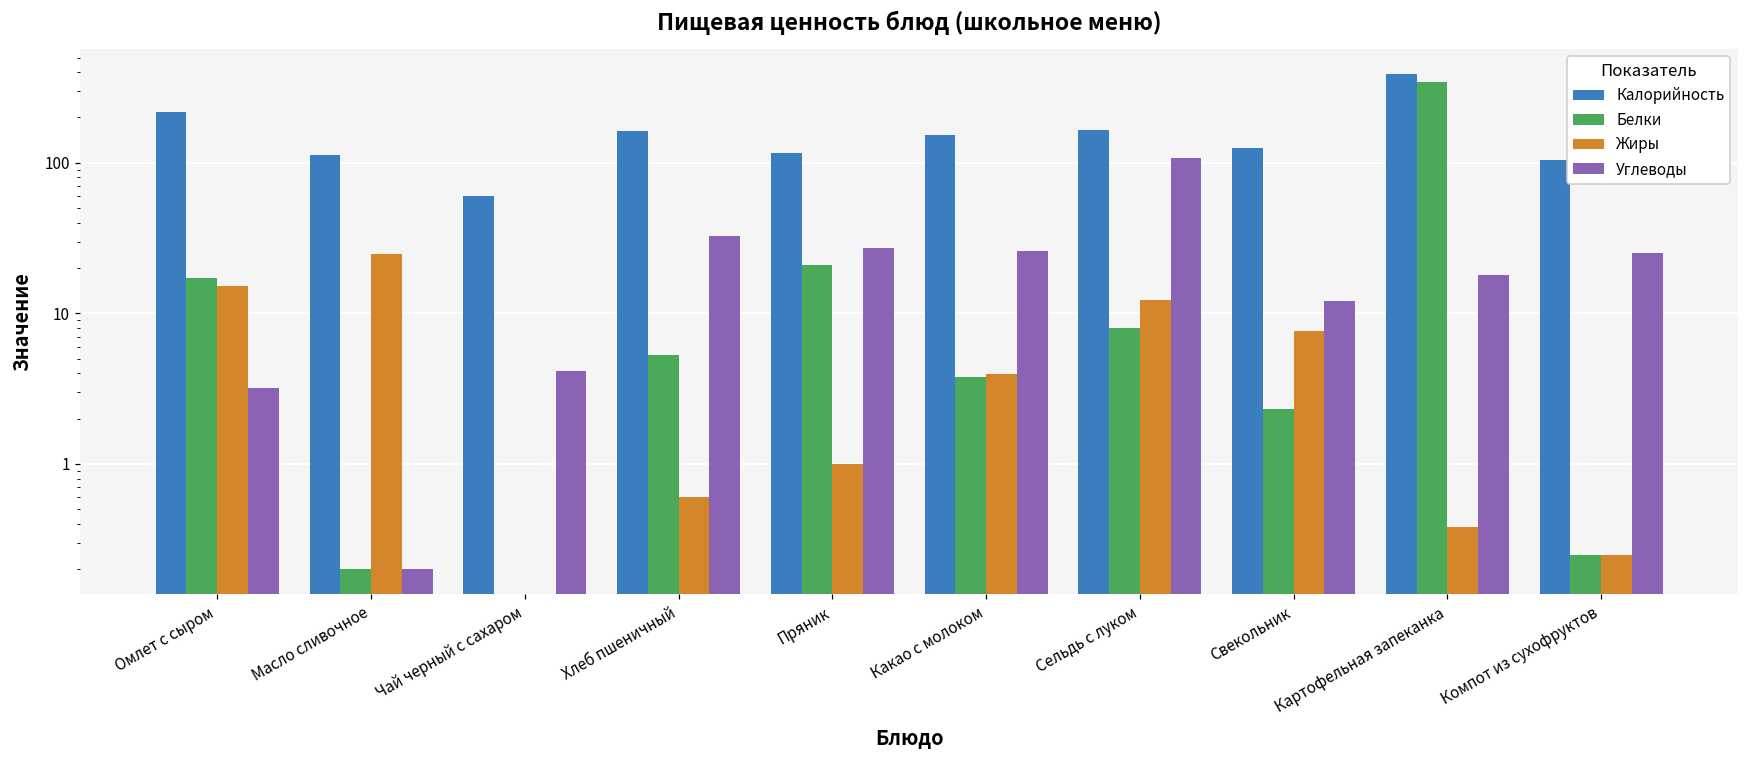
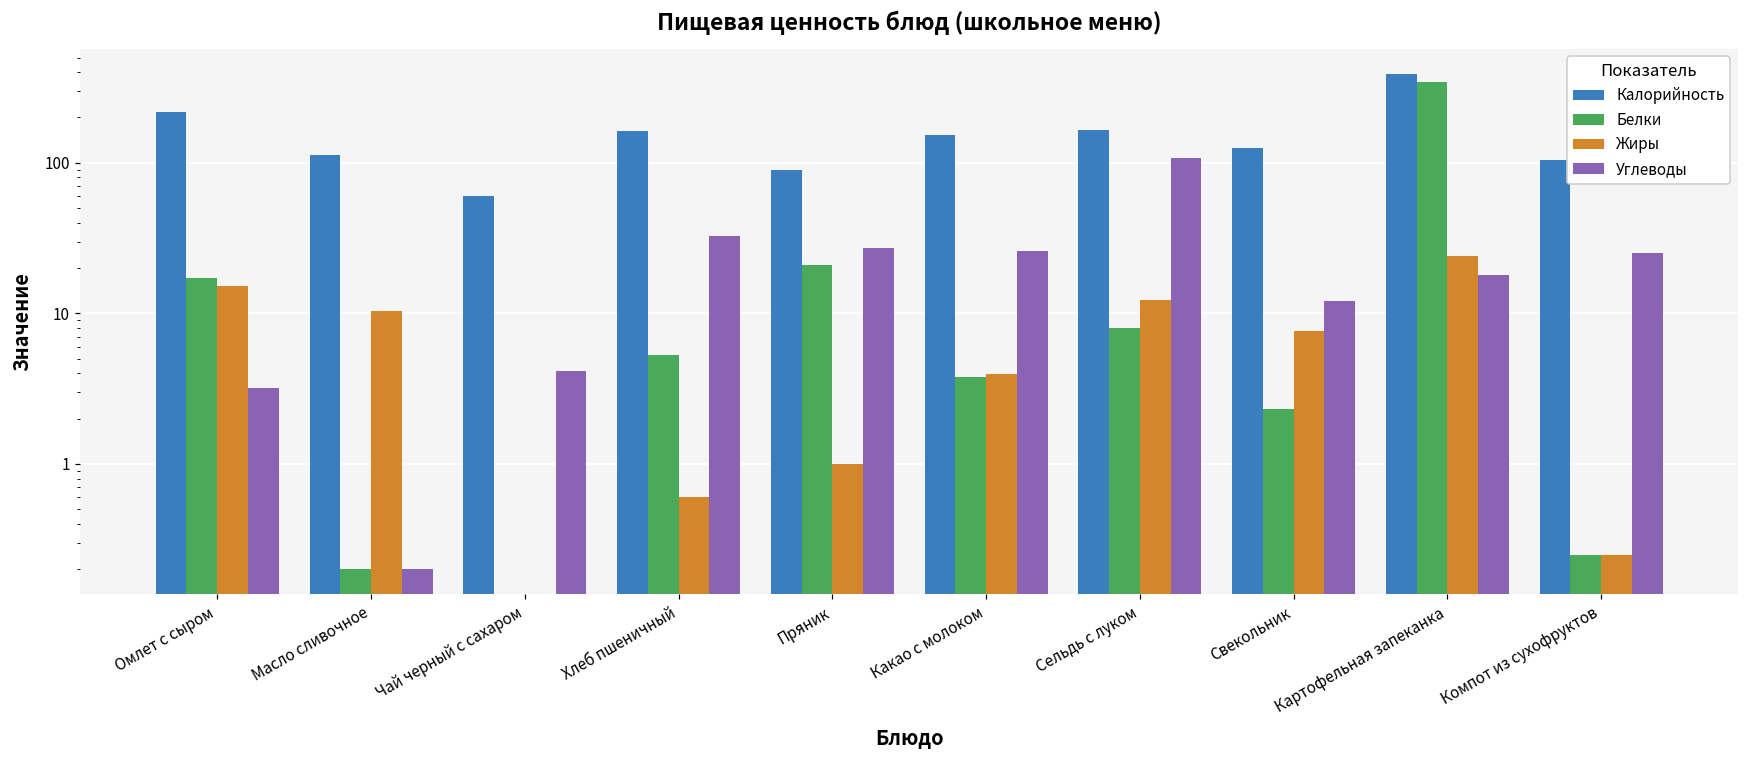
Жиры, Масло сливочное: 25 -> 10
Калорийность, Пряник: 120 -> 90
Жиры, Картофельная запеканка: 0.38 -> 24
